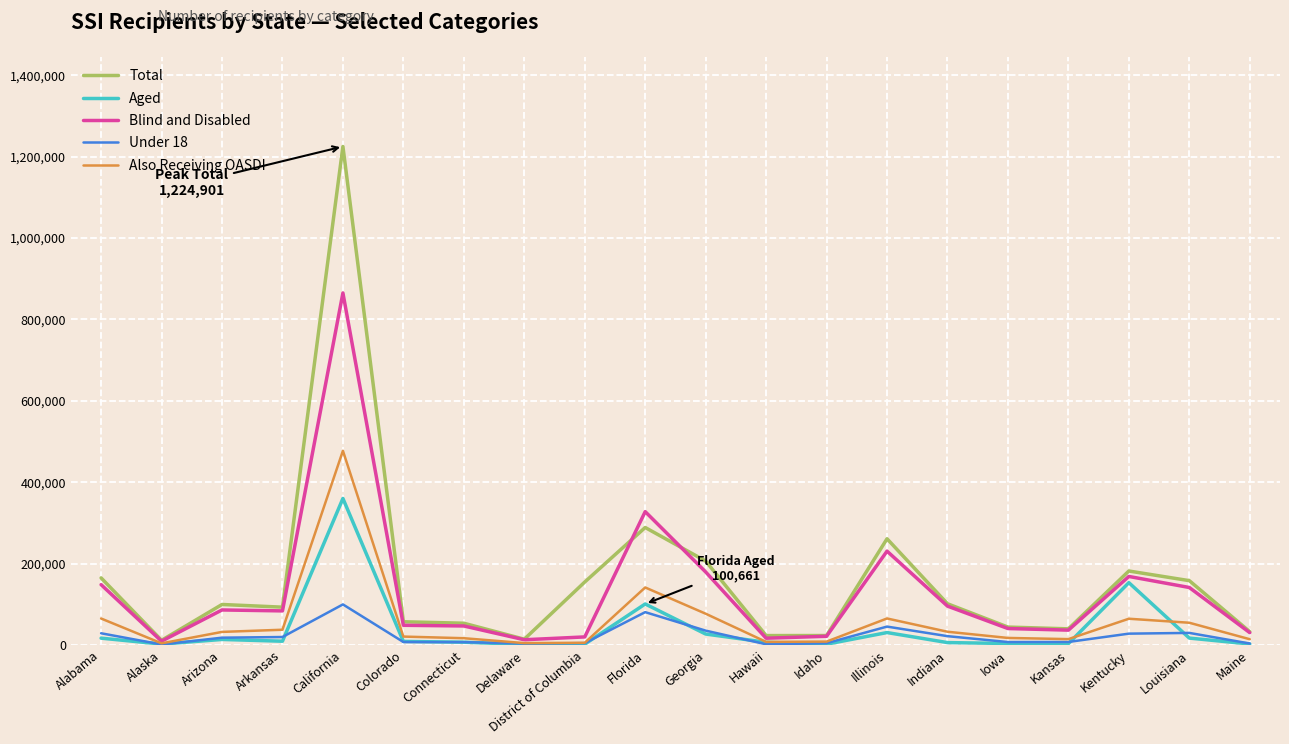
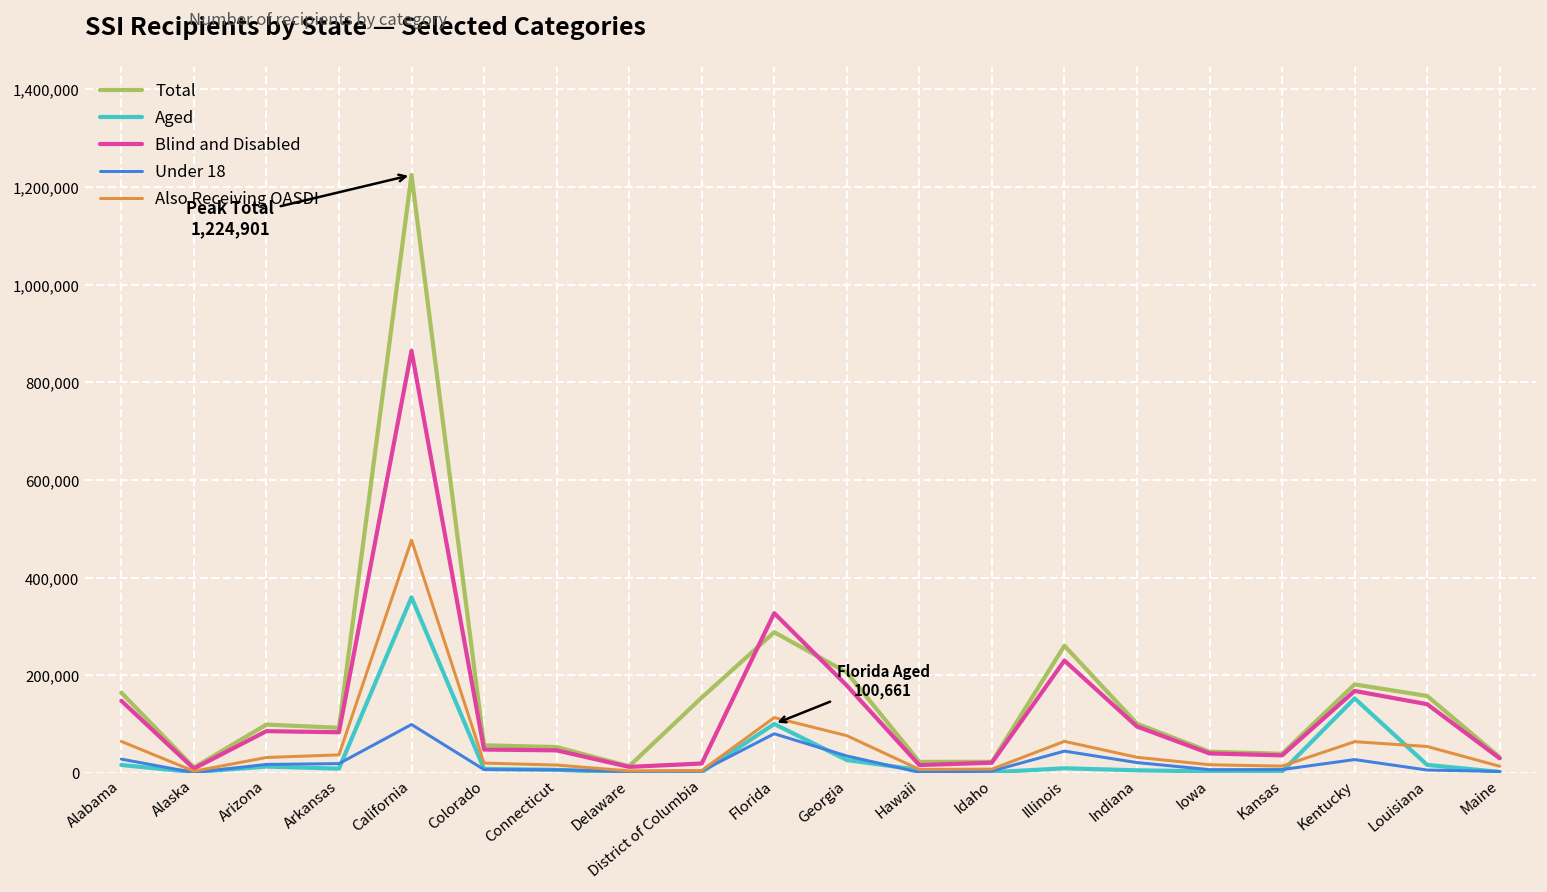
Also Receiving OASDI, Florida: 140,000 -> 110,000
Aged, Illinois: 30,000 -> 10,000
Under 18, Louisiana: 30,000 -> 10,000
